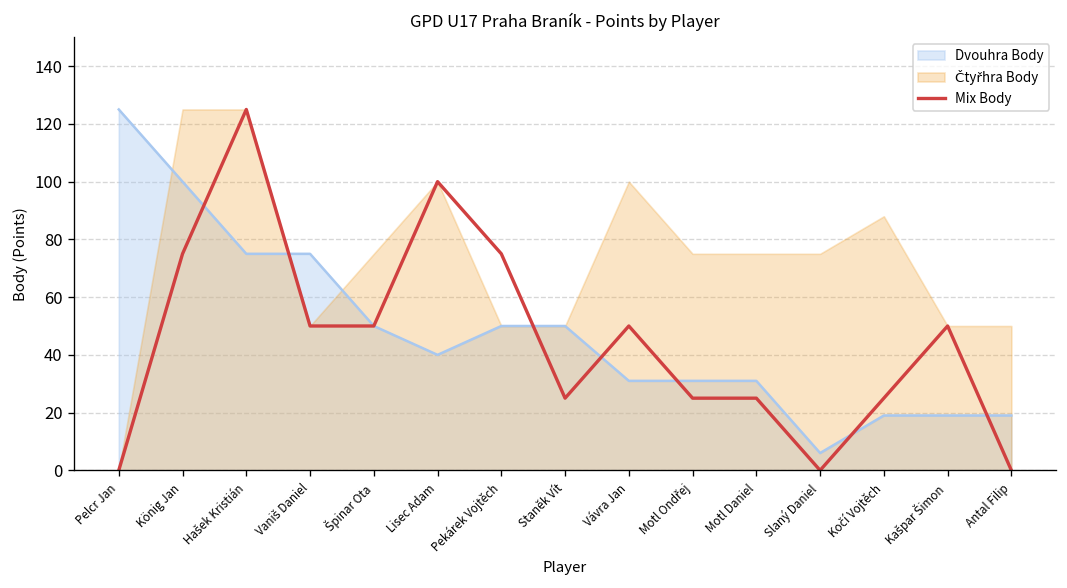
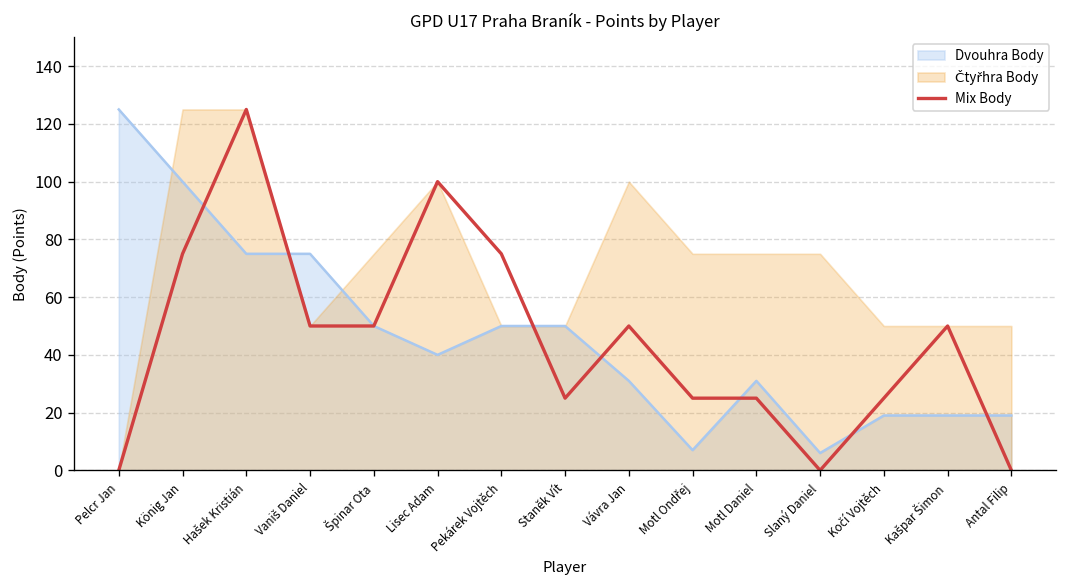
Dvouhra Body, Motl Ondřej: 31 -> 7
Čtyřhra Body, Kočí Vojtěch: 88 -> 50
